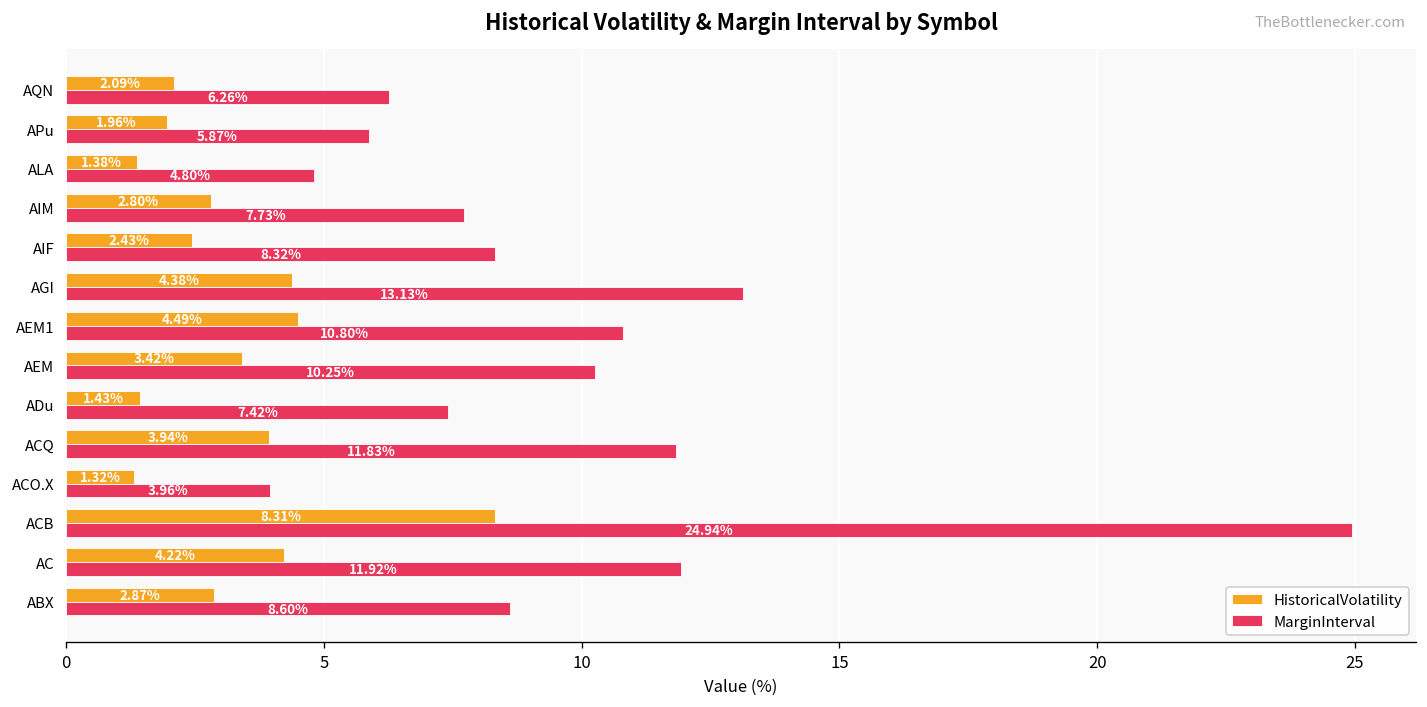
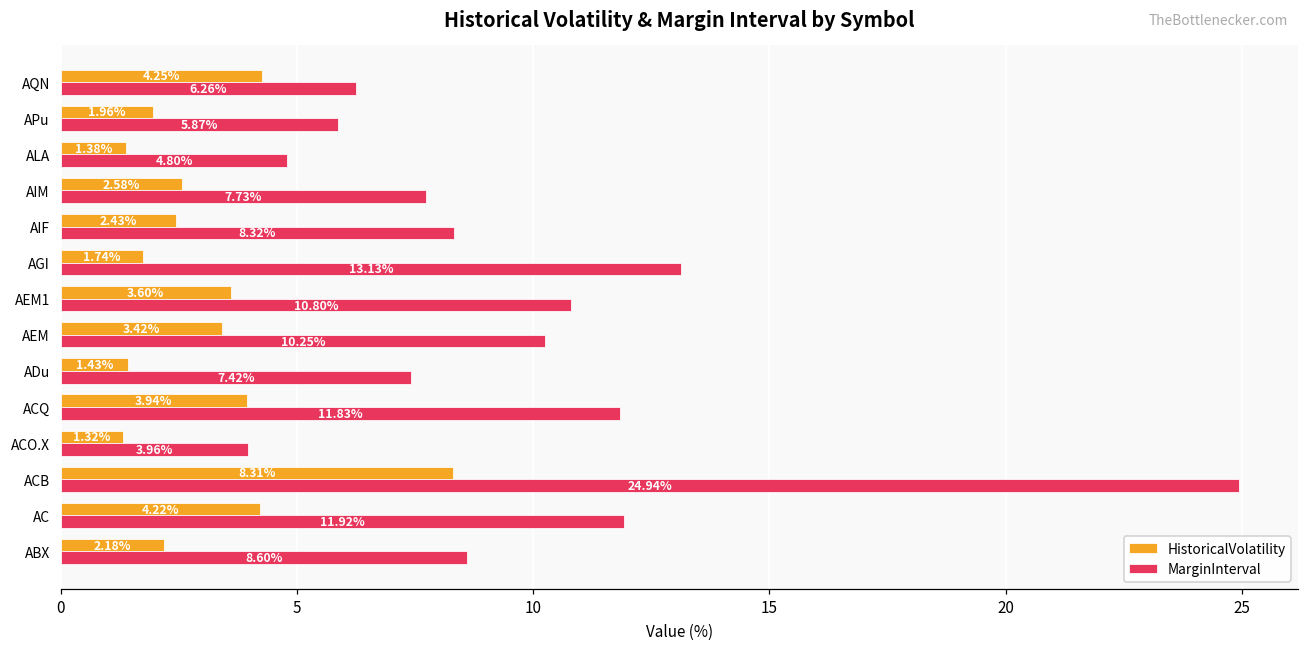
HistoricalVolatility, AQN: 2.09% -> 4.25%
HistoricalVolatility, AIM: 2.80% -> 2.58%
HistoricalVolatility, AGI: 4.38% -> 1.74%
HistoricalVolatility, AEM1: 4.49% -> 3.60%
HistoricalVolatility, ABX: 2.87% -> 2.18%
